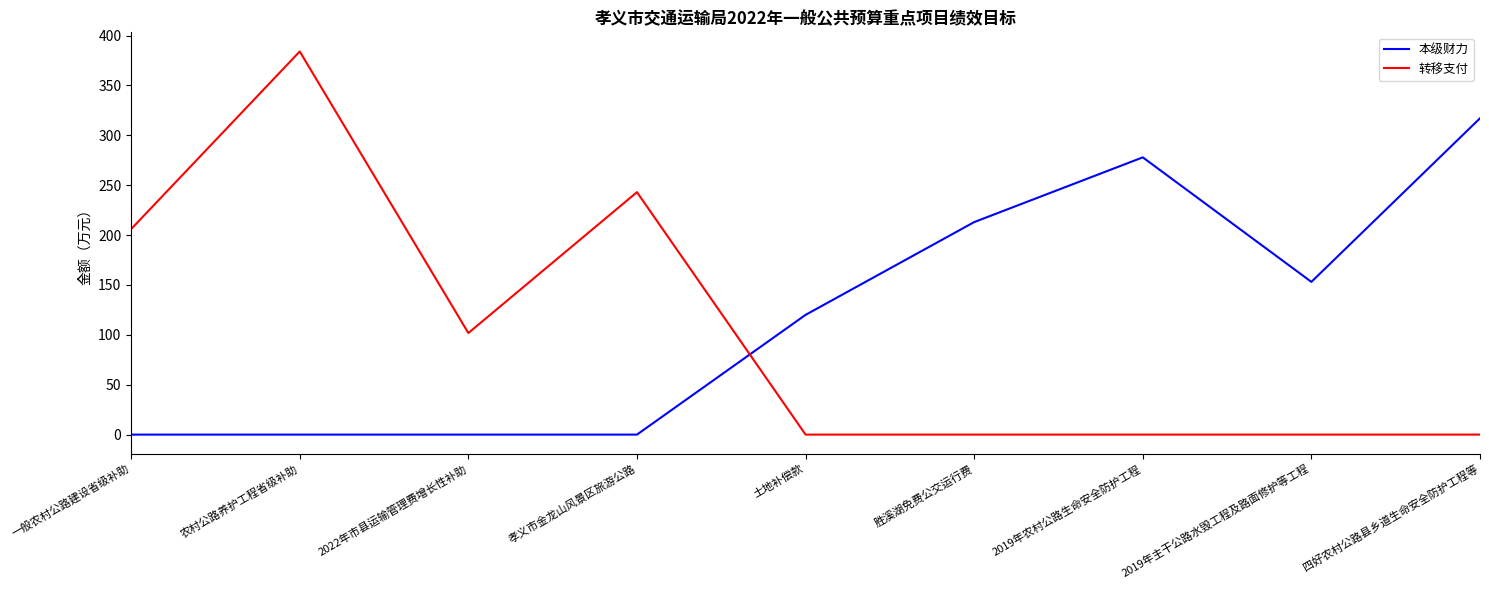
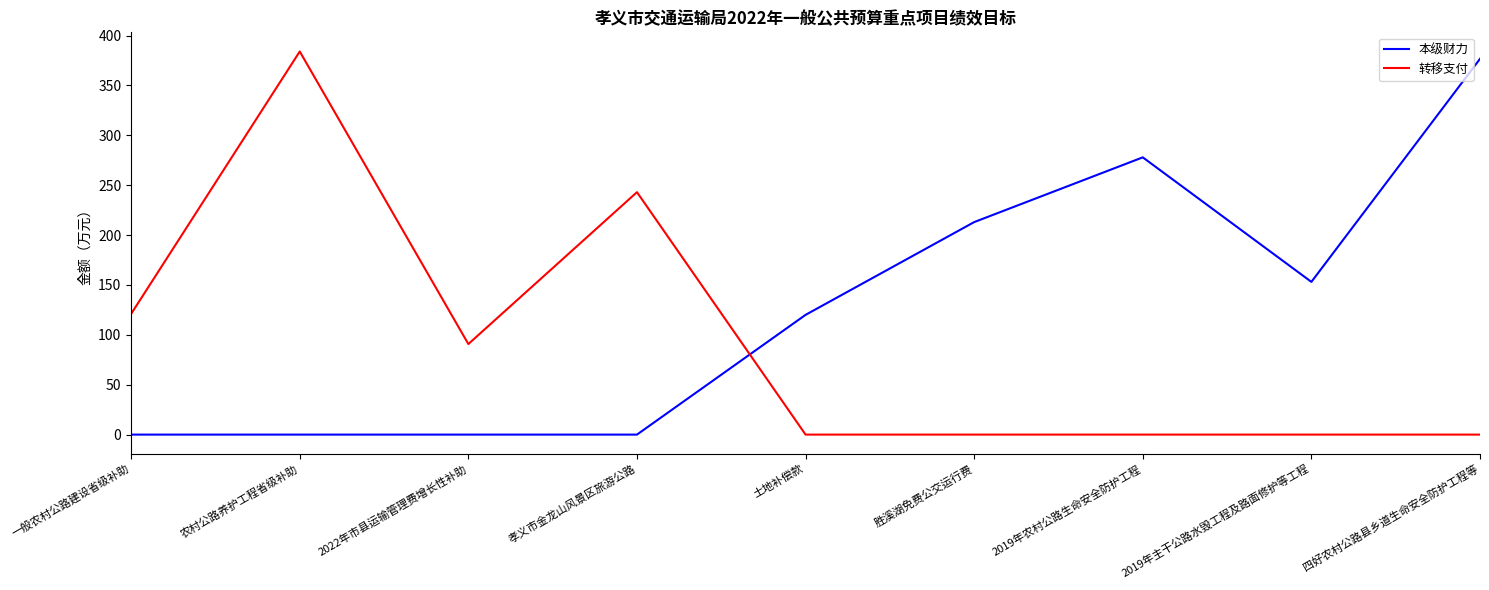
转移支付, 一般农村公路建设省级补助: 210 -> 120
转移支付, 2022年市县运输管理费增长性补助: 100 -> 90
本级财力, 四好农村公路县乡道生命安全防护工程等: 320 -> 380
